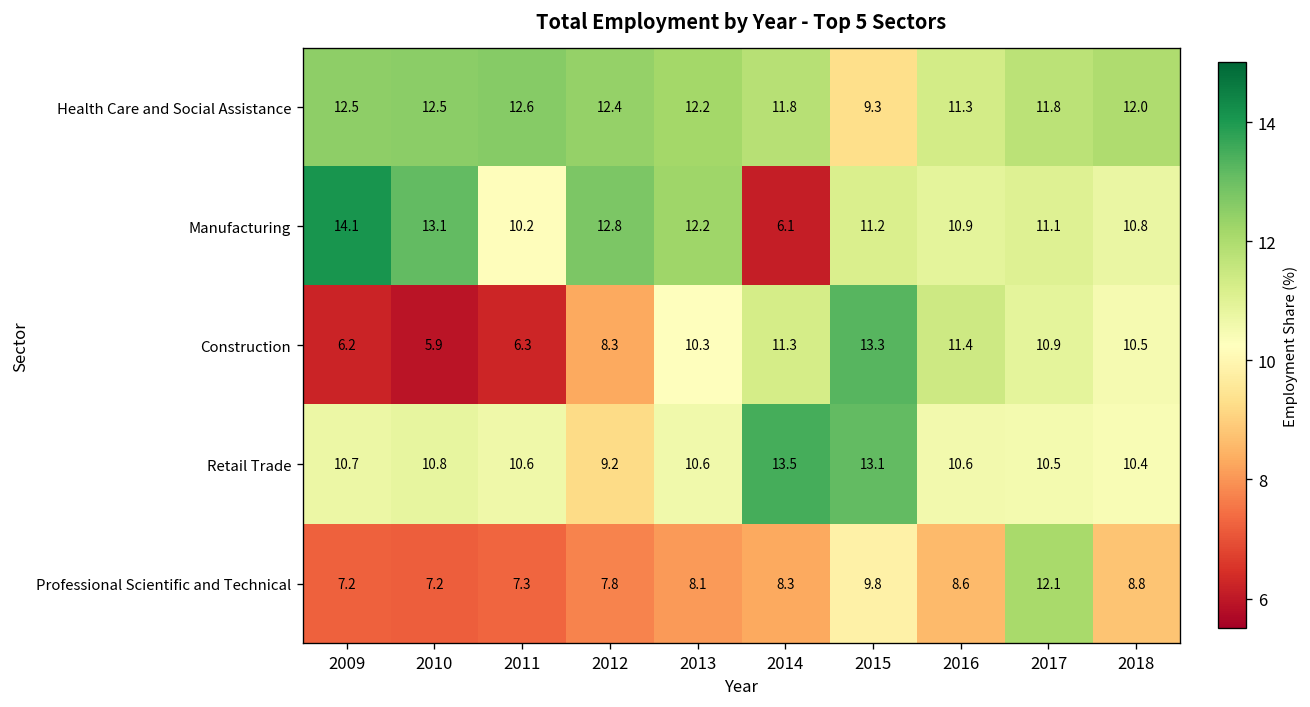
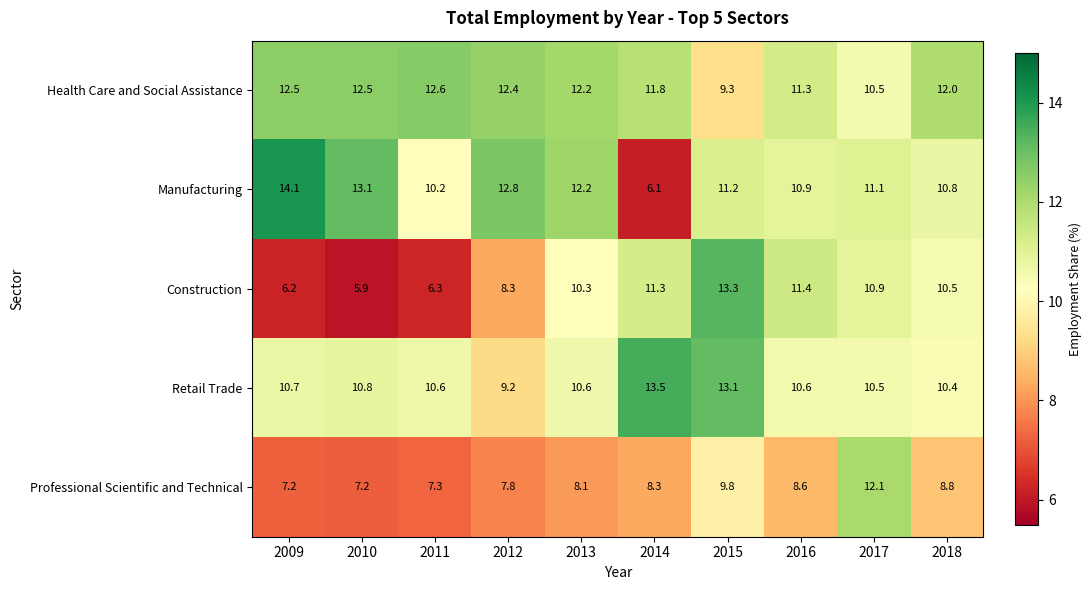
Health Care and Social Assistance, 2017: 11.8 -> 10.5
